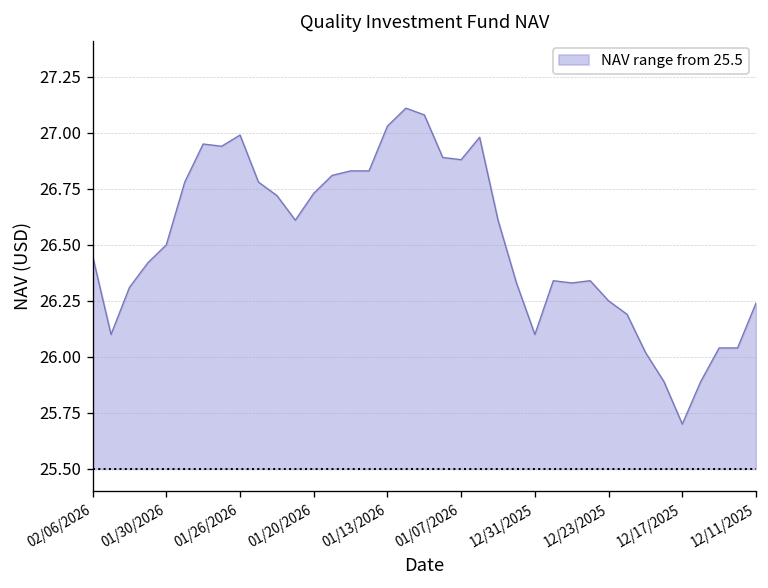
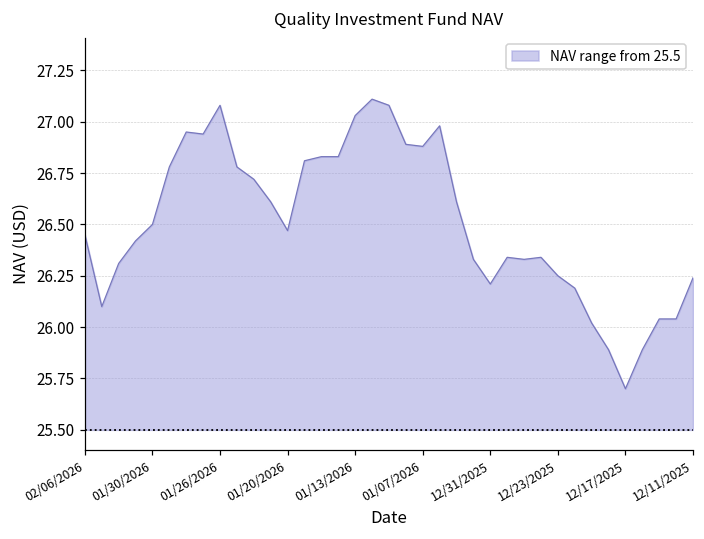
01/26/2026: 26.99 -> 27.08
01/20/2026: 26.73 -> 26.47
12/31/2025: 26.10 -> 26.21
